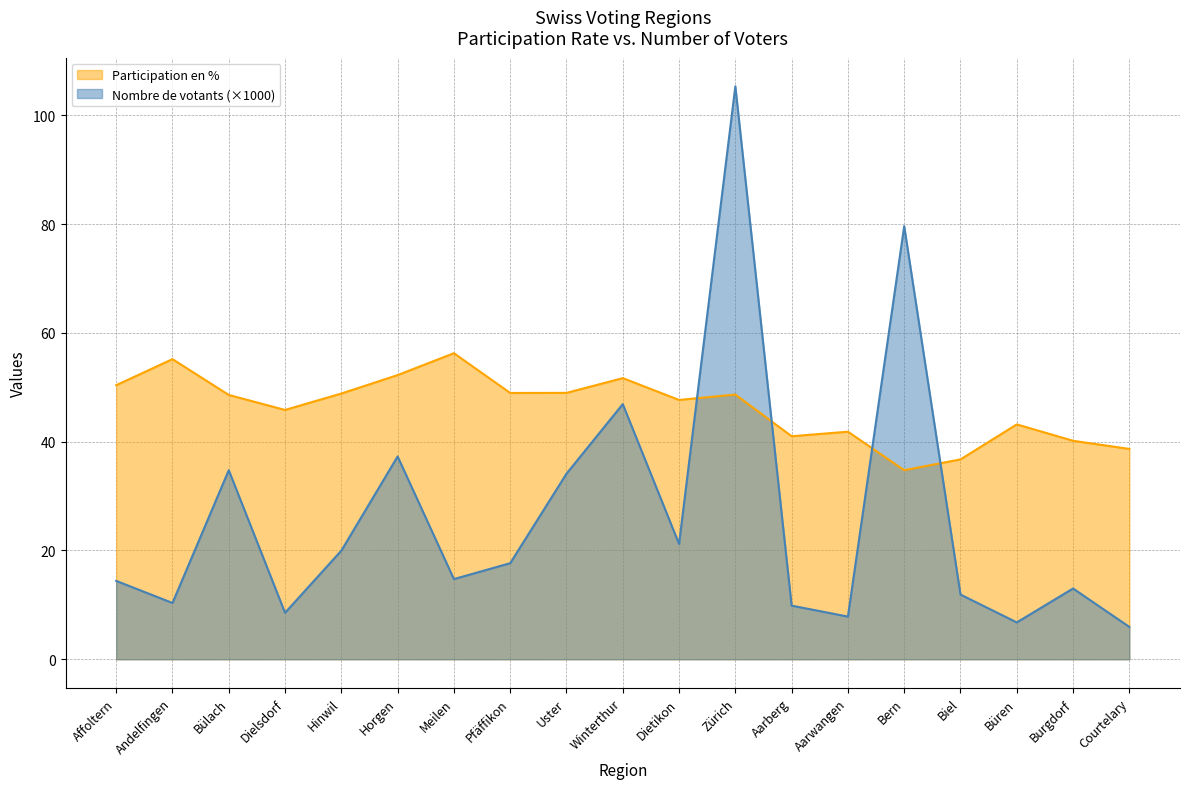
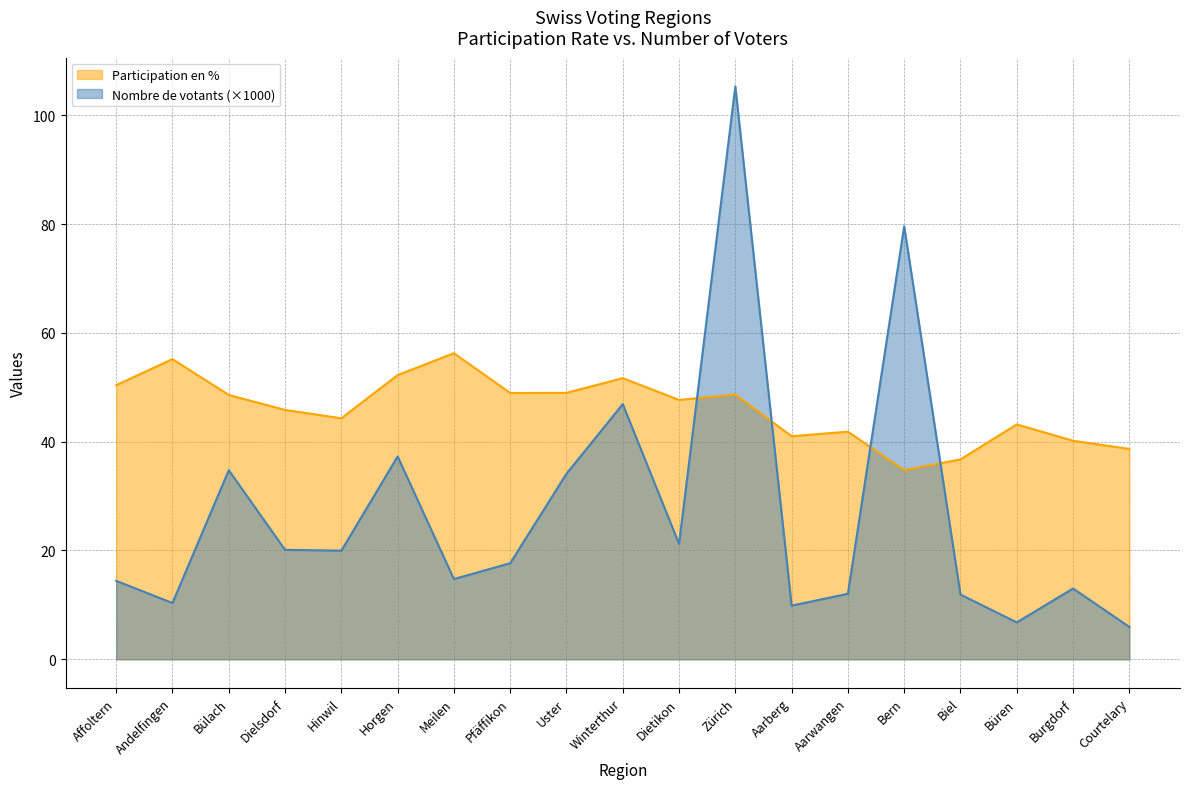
Nombre de votants (×1000), Dielsdorf: 9 -> 20
Participation en %, Hinwil: 49 -> 44
Nombre de votants (×1000), Aarwangen: 8 -> 12
